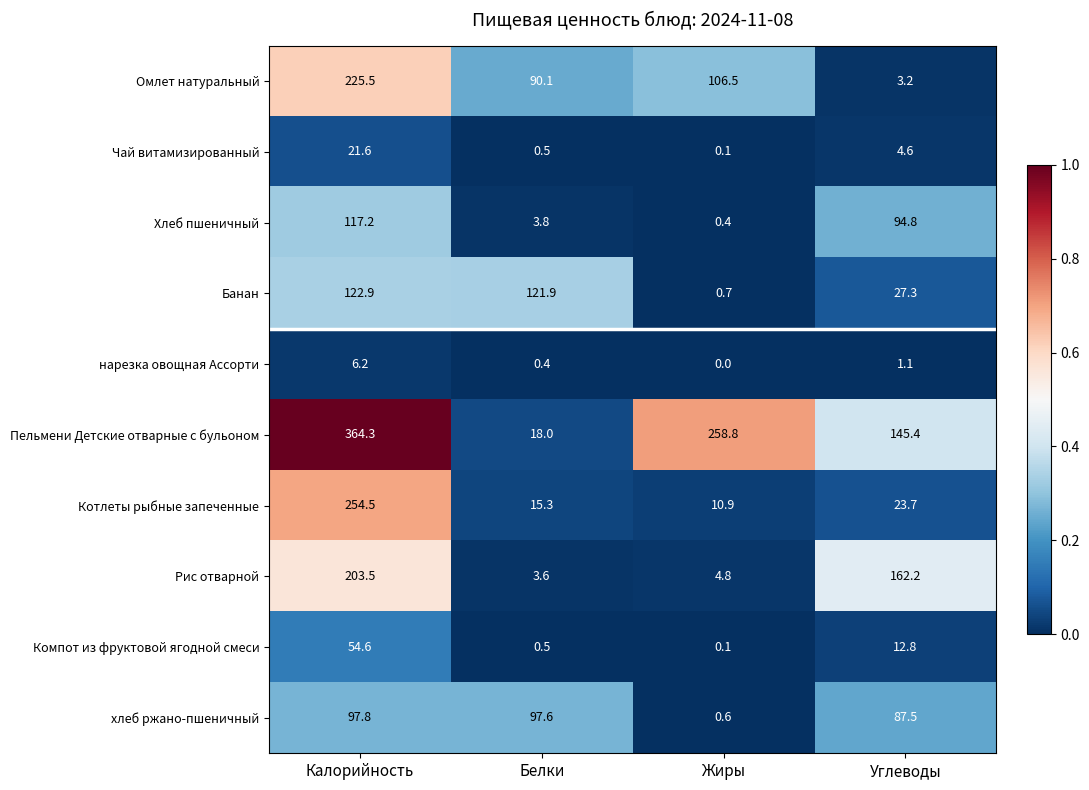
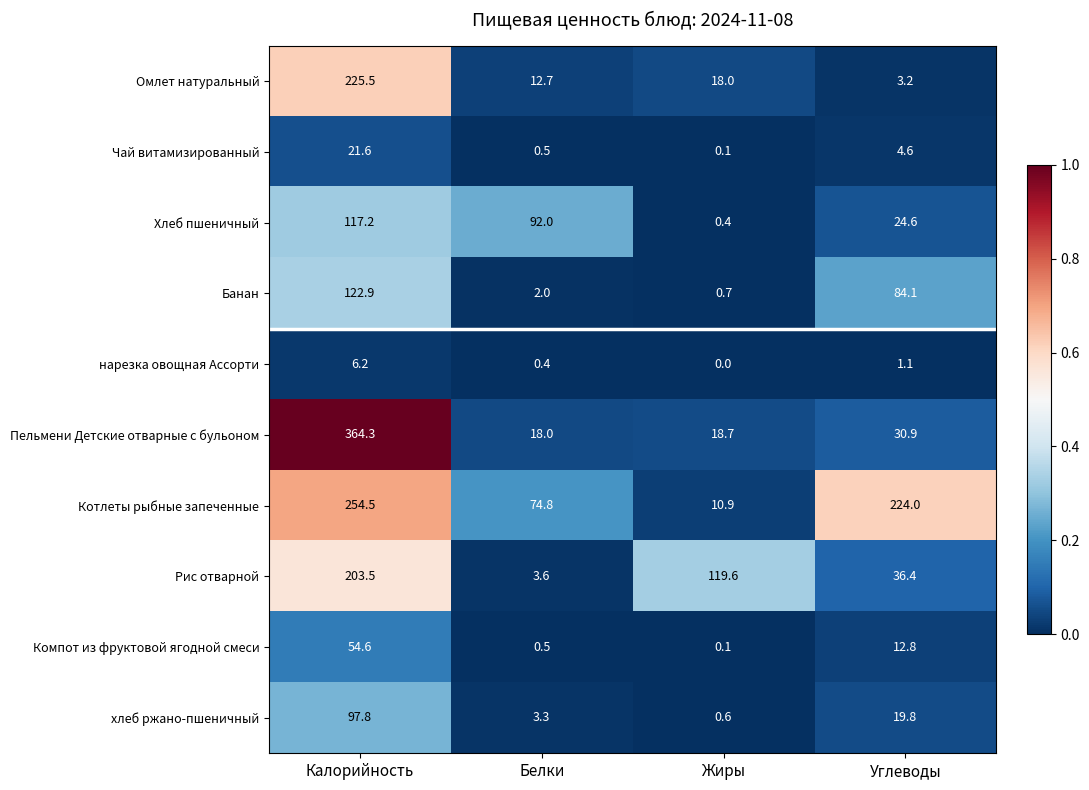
Омлет натуральный, Белки: 90.1 -> 12.7
Омлет натуральный, Жиры: 106.5 -> 18.0
Хлеб пшеничный, Белки: 3.8 -> 92.0
Хлеб пшеничный, Углеводы: 94.8 -> 24.6
Банан, Белки: 121.9 -> 2.0
Банан, Углеводы: 27.3 -> 84.1
Пельмени Детские отварные с бульоном, Жиры: 258.8 -> 18.7
Пельмени Детские отварные с бульоном, Углеводы: 145.4 -> 30.9
Котлеты рыбные запеченные, Белки: 15.3 -> 74.8
Котлеты рыбные запеченные, Углеводы: 23.7 -> 224.0
Рис отварной, Жиры: 4.8 -> 119.6
Рис отварной, Углеводы: 162.2 -> 36.4
хлеб ржано-пшеничный, Белки: 97.6 -> 3.3
хлеб ржано-пшеничный, Углеводы: 87.5 -> 19.8
